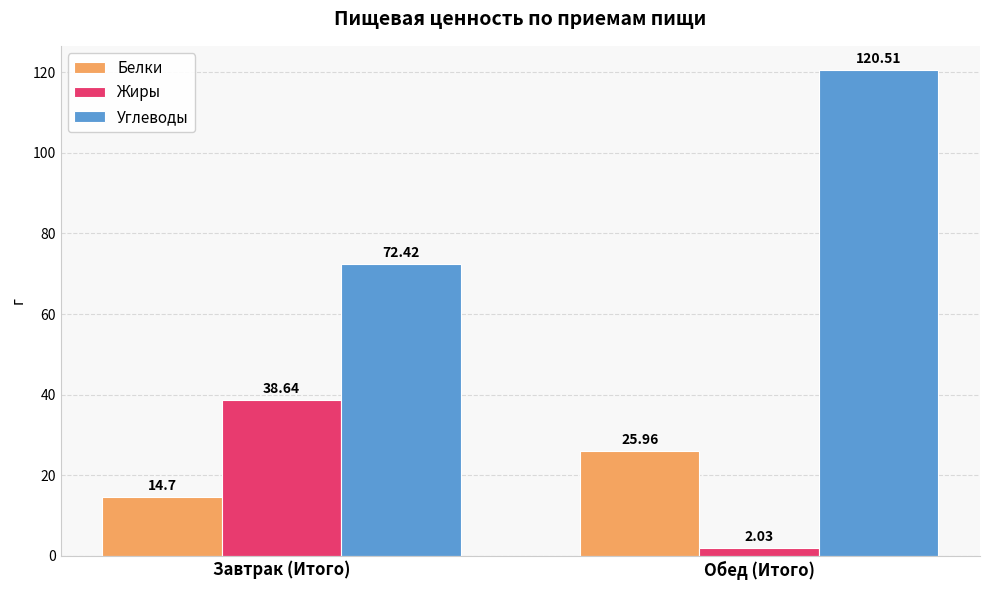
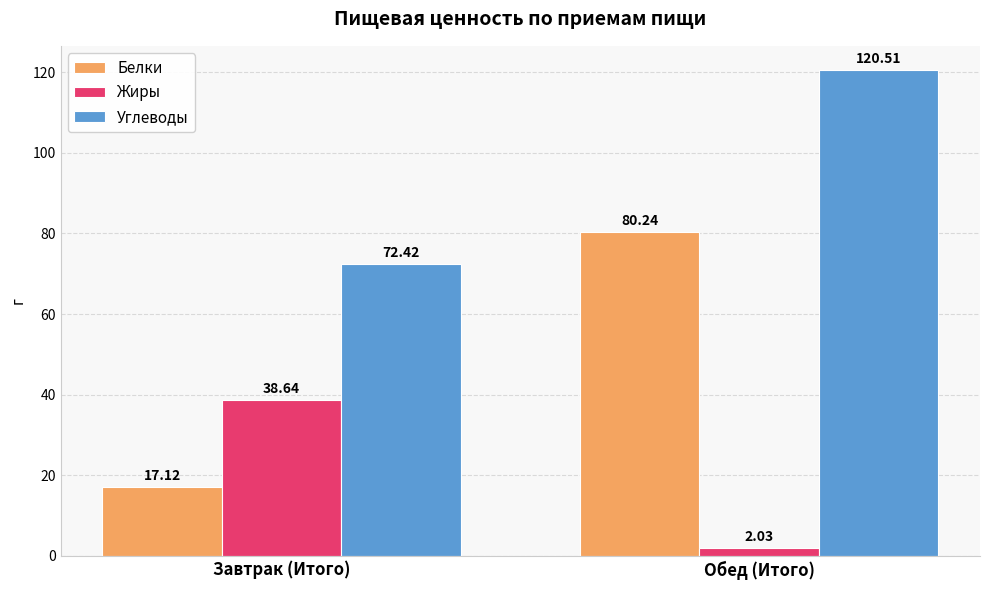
Белки, Завтрак (Итого): 14.7 -> 17.12
Белки, Обед (Итого): 25.96 -> 80.24
